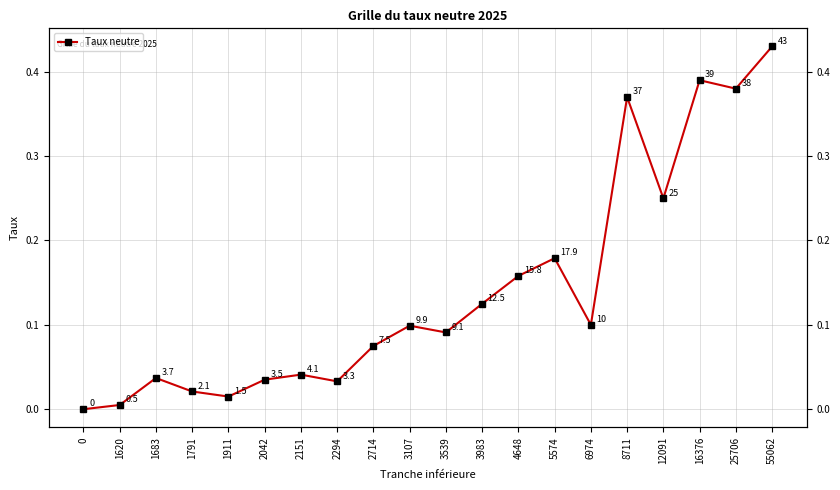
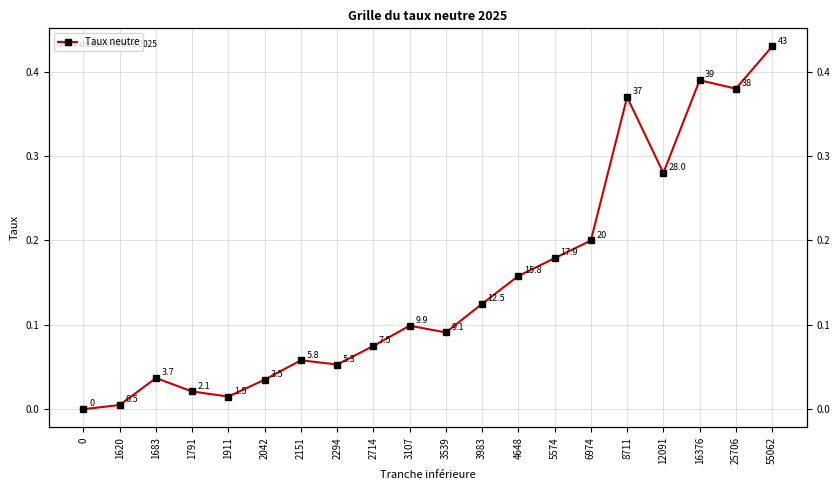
2151: 4.1 -> 5.8
2294: 3.3 -> 5.3
6974: 10 -> 20
12091: 25 -> 28.0
